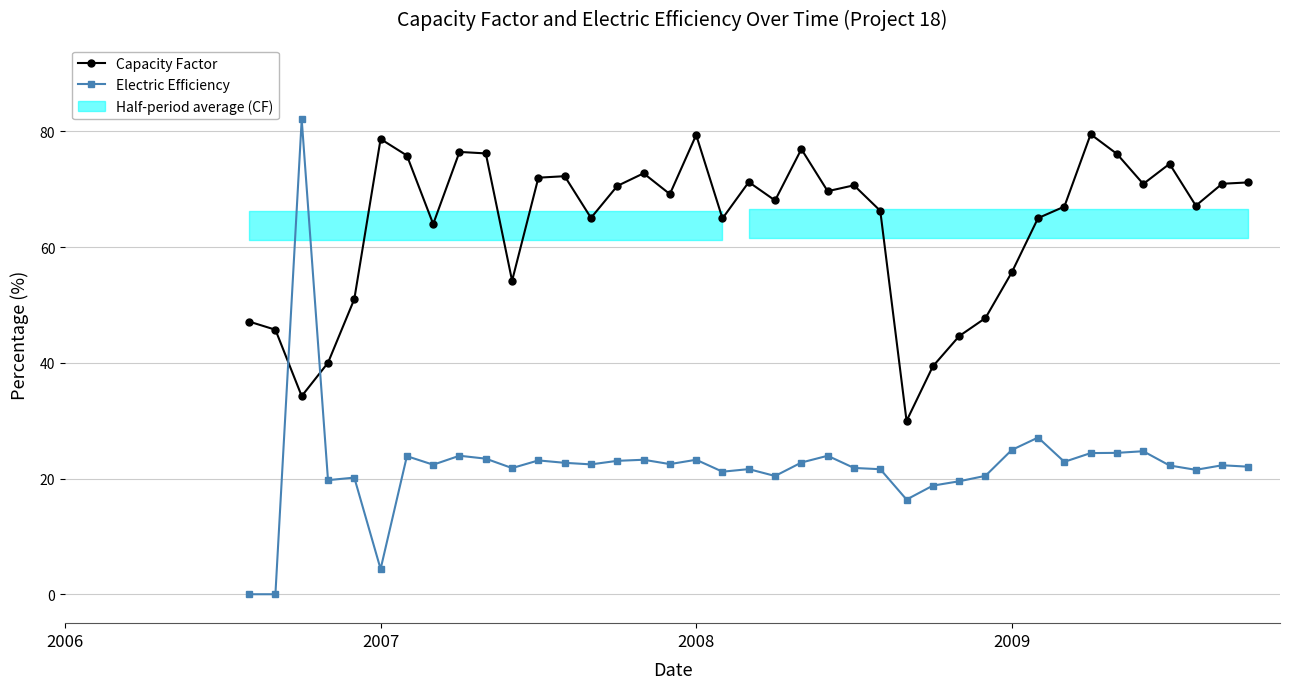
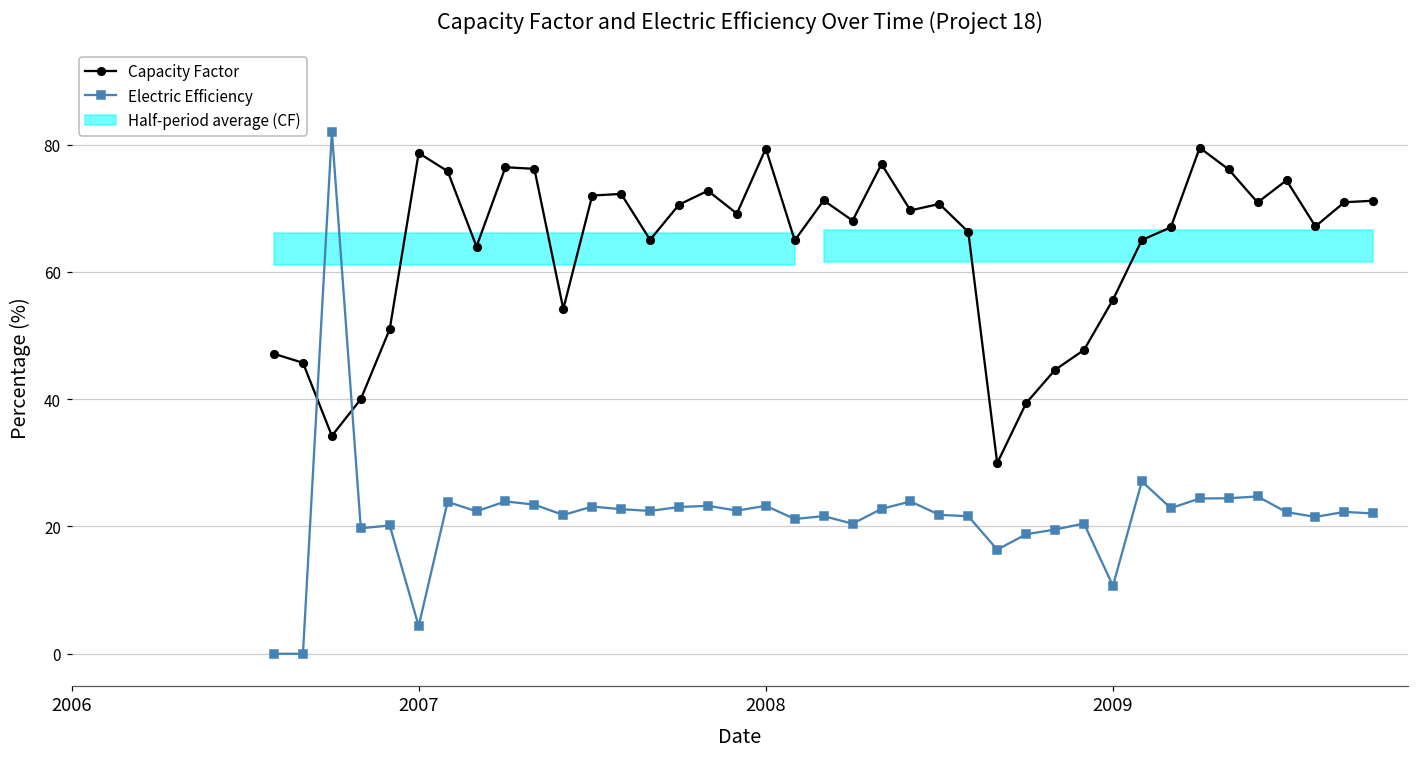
Electric Efficiency, 2009: 25 -> 11
